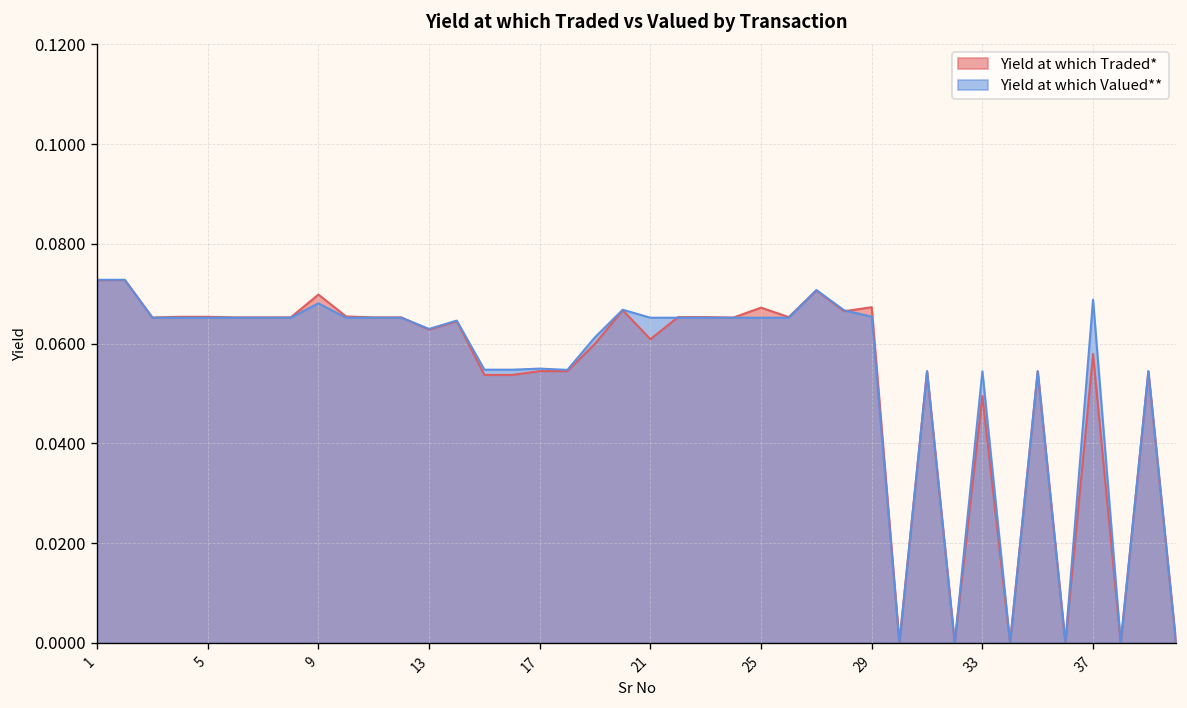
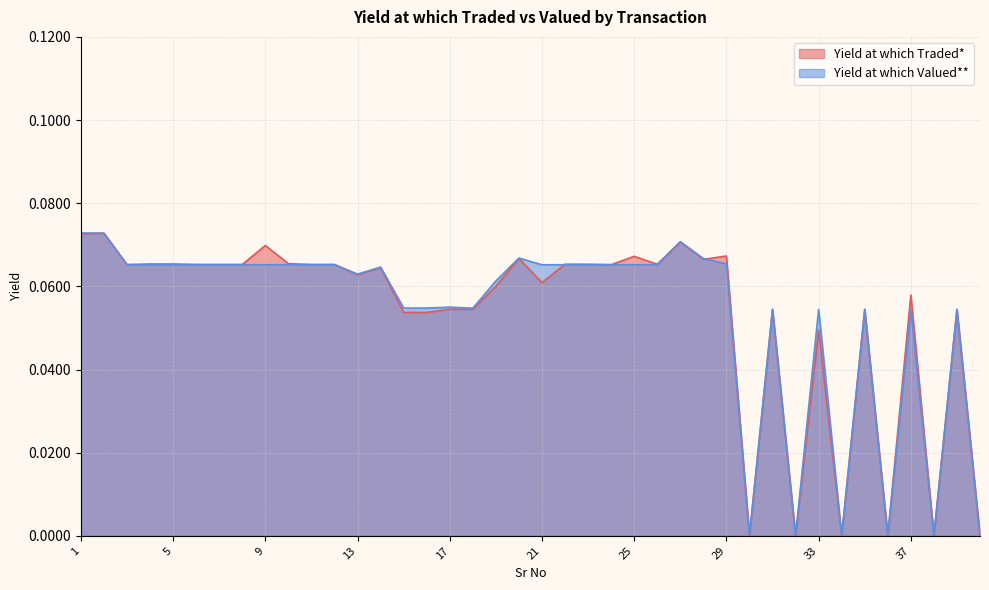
Yield at which Valued**, 9: 0.068 -> 0.065
Yield at which Valued**, 37: 0.069 -> 0.054
